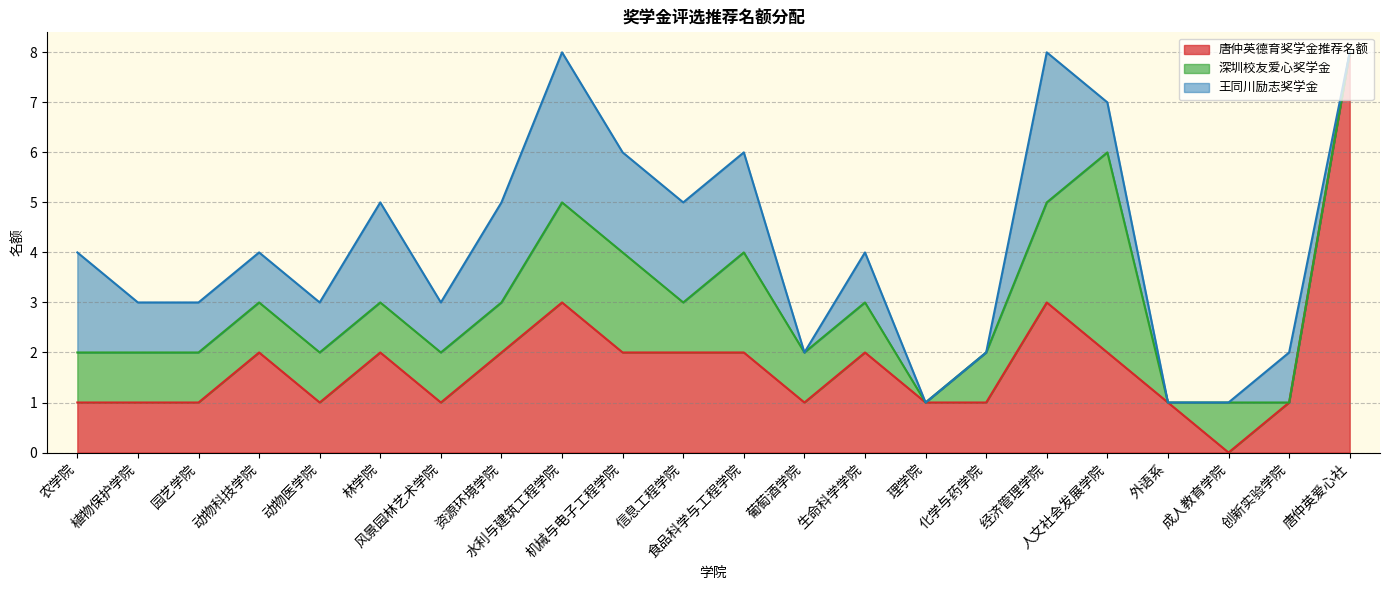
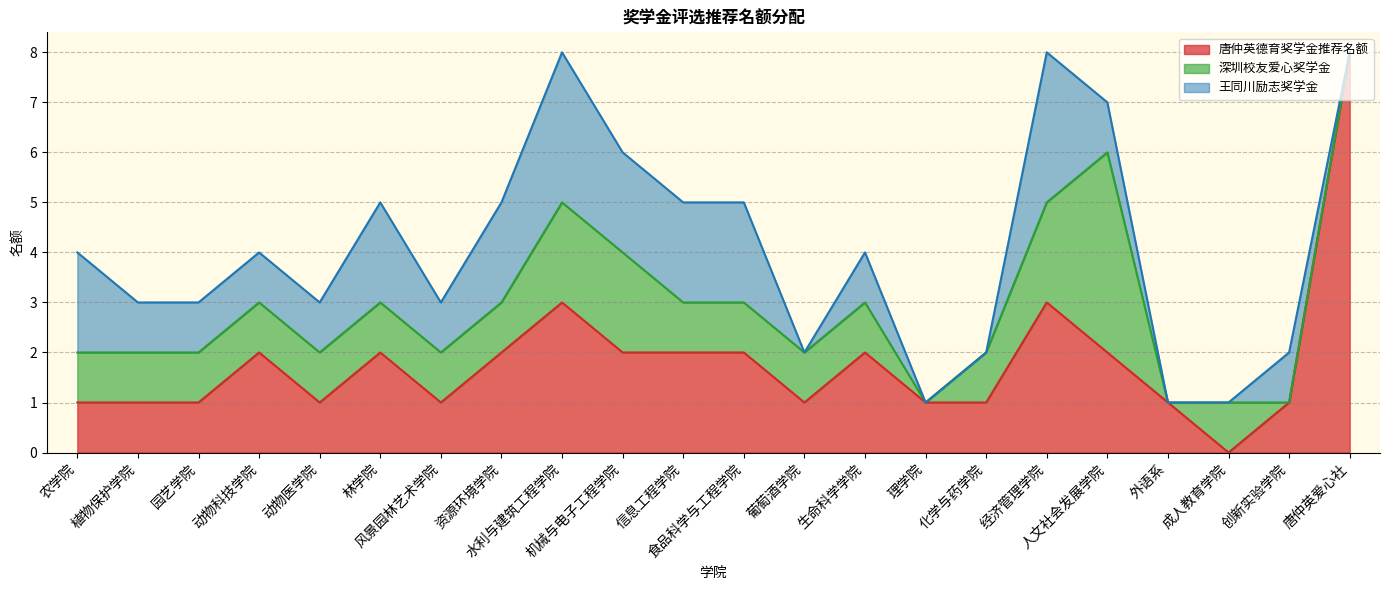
深圳校友爱心奖学金, 食品科学与工程学院: 2 -> 1
